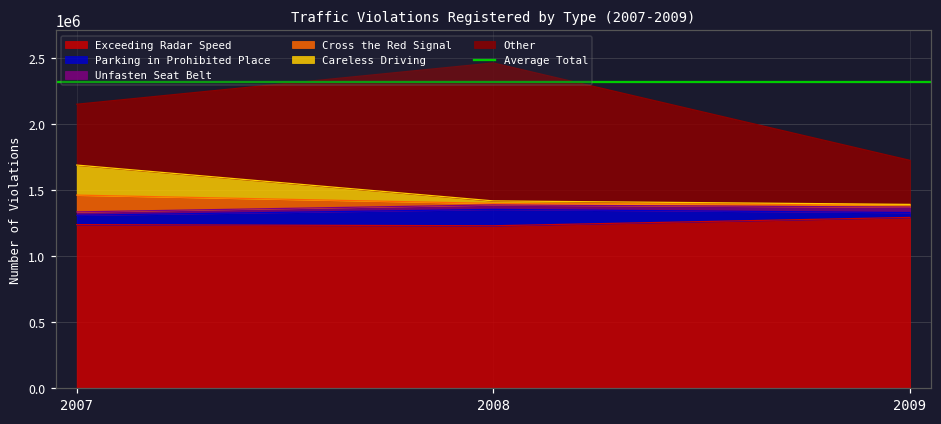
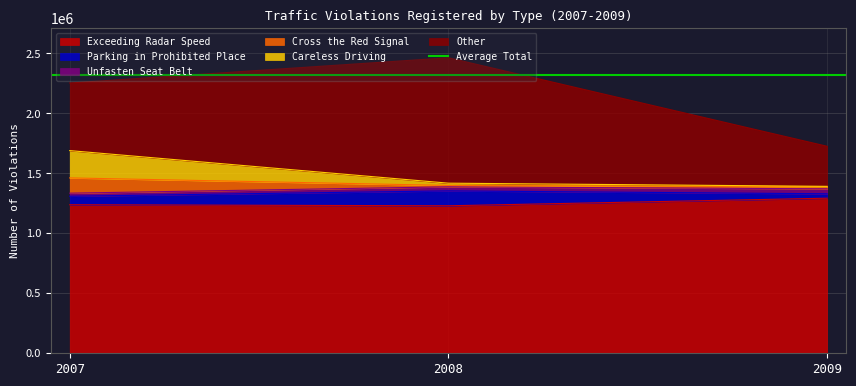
Other, 2007: 460000 -> 560000
